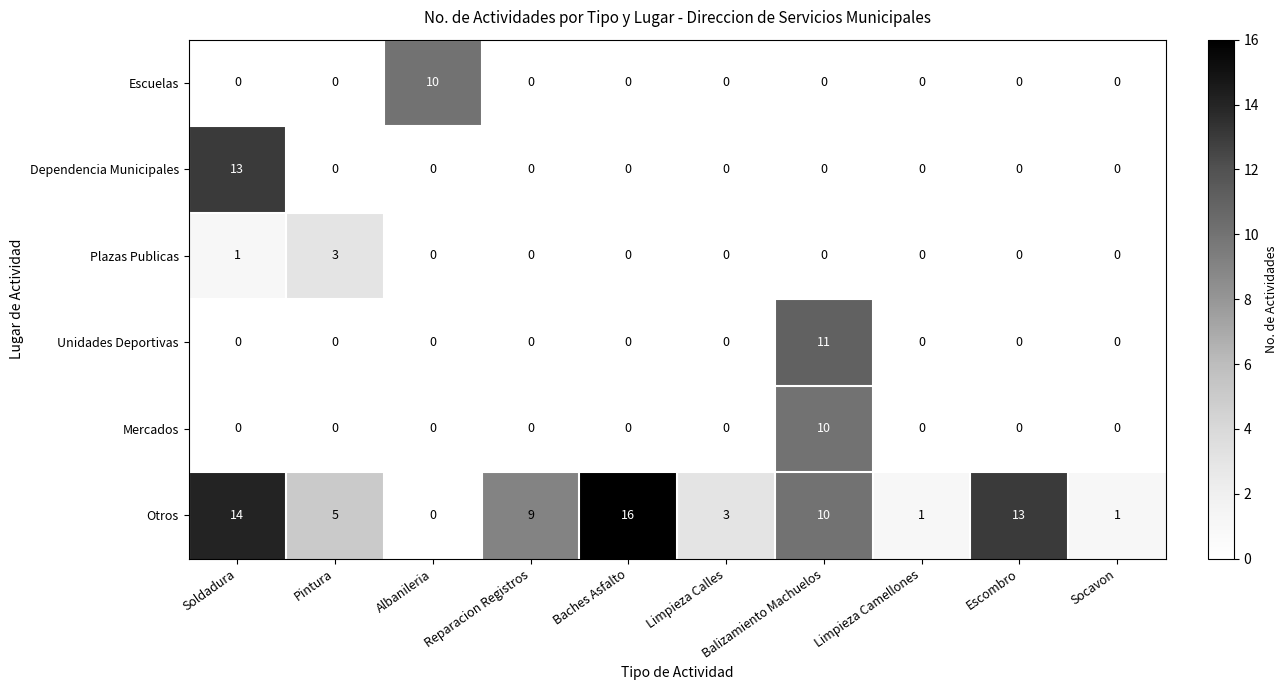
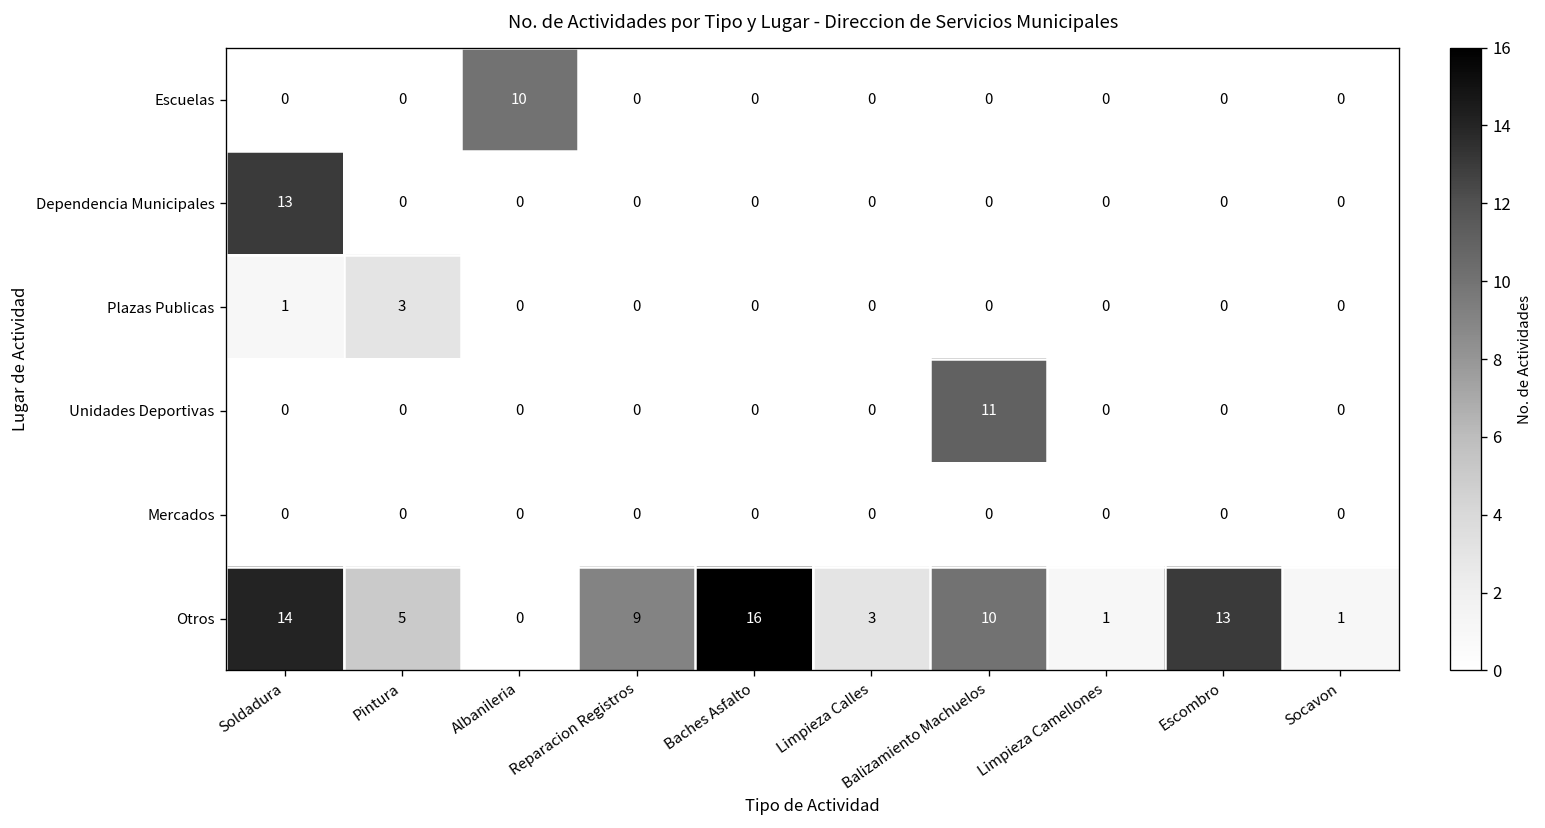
Mercados, Balizamiento Machuelos: 10 -> 0
